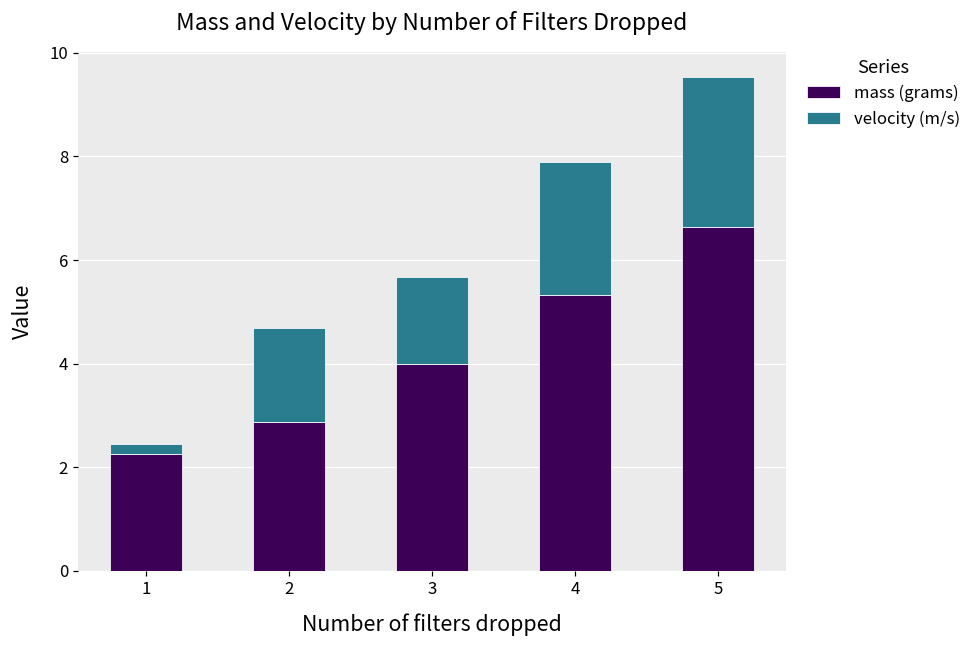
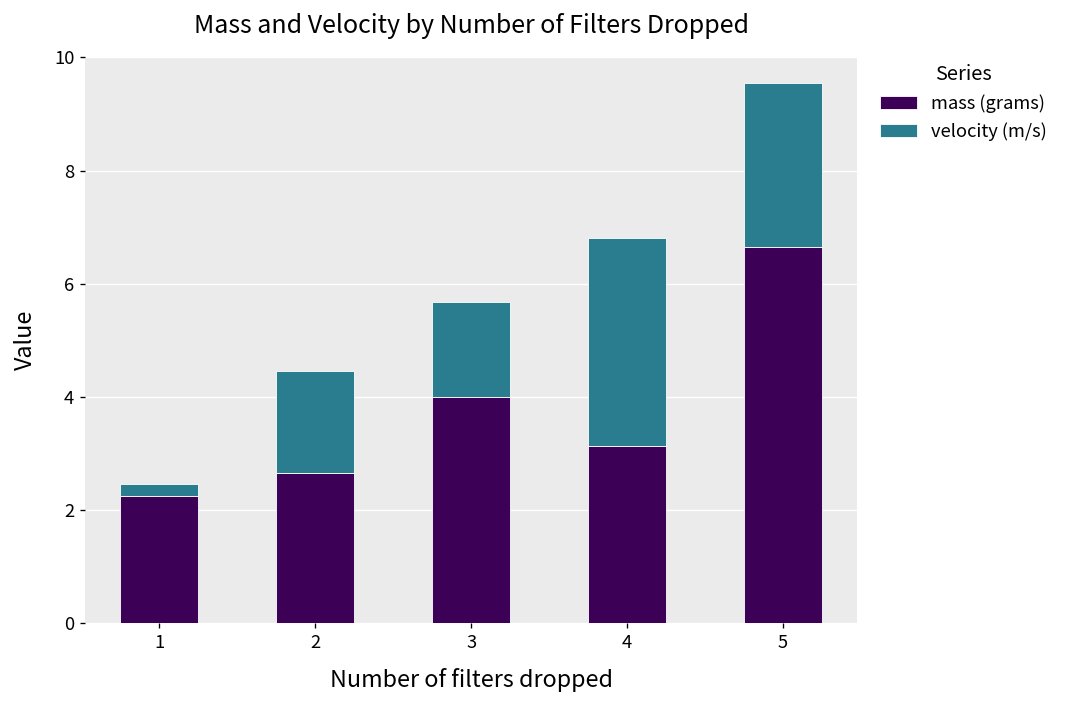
mass (grams), 2: 2.9 -> 2.7
mass (grams), 4: 5.3 -> 3.1
velocity (m/s), 4: 2.6 -> 3.7
